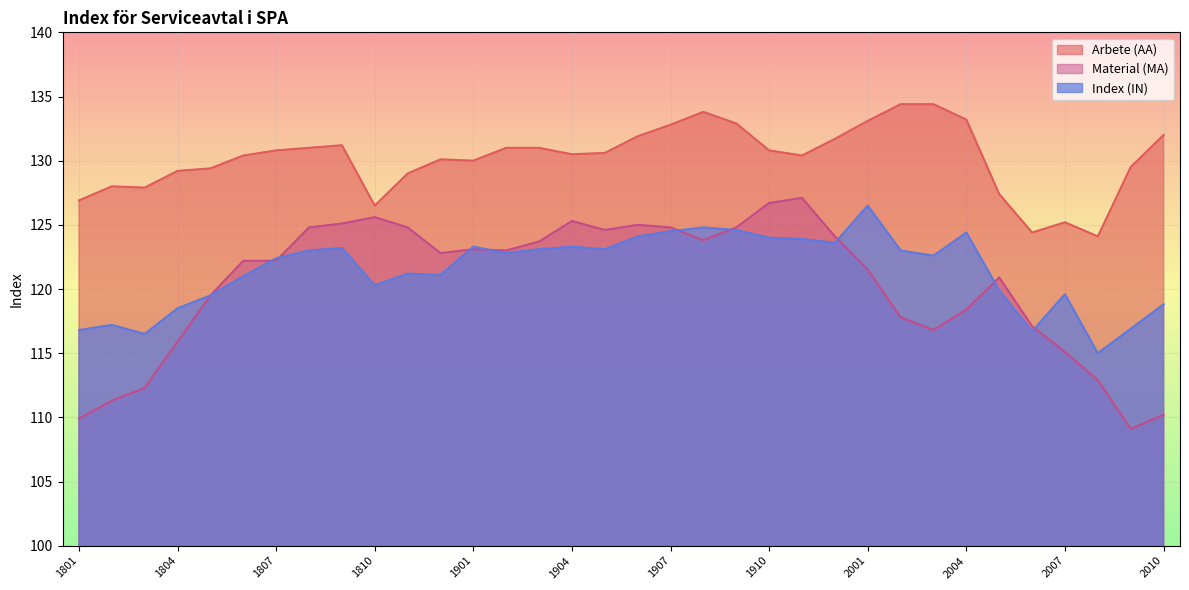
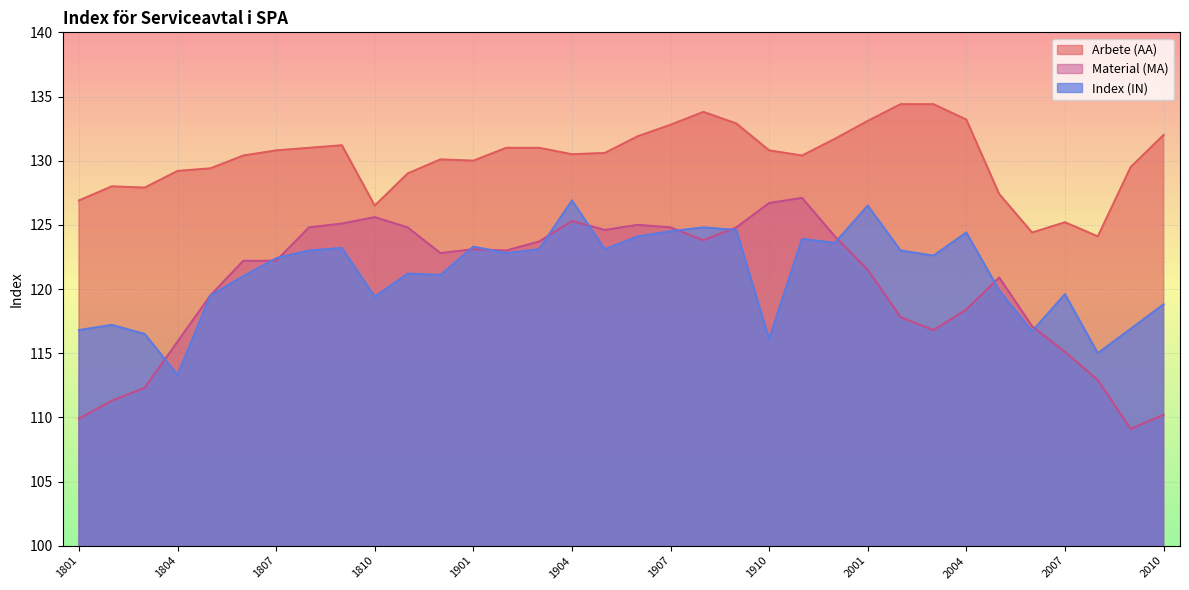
Index (IN), 1804: 118.5 -> 113.3
Index (IN), 1810: 120.3 -> 119.4
Index (IN), 1904: 123.3 -> 126.9
Index (IN), 1910: 124.0 -> 116.1
